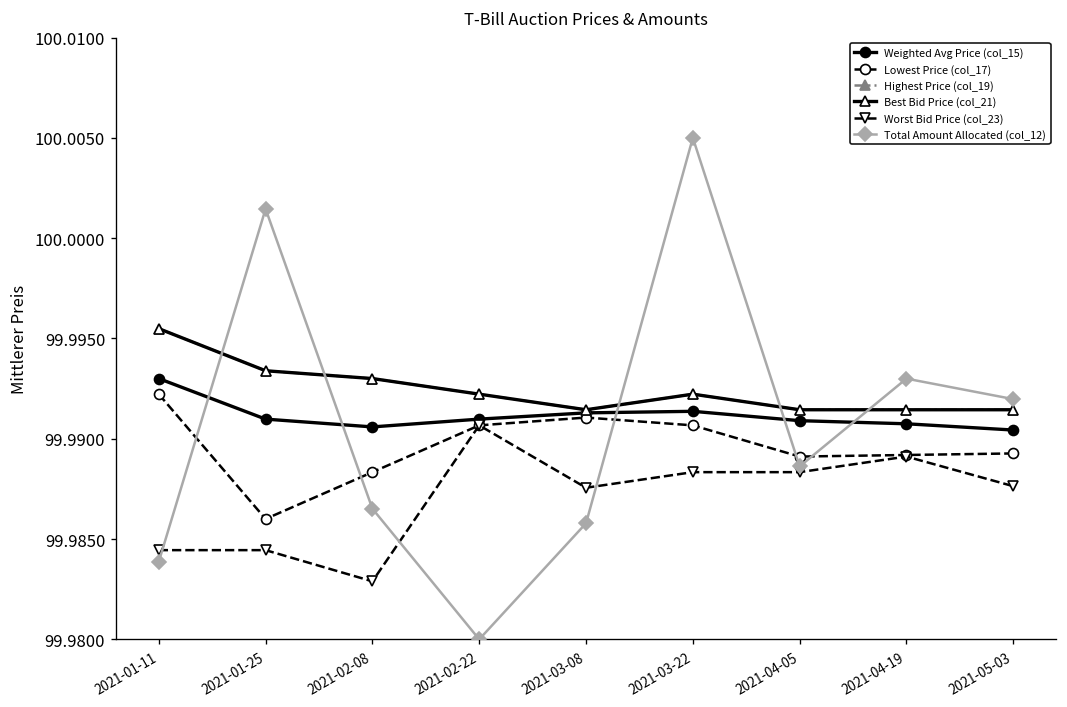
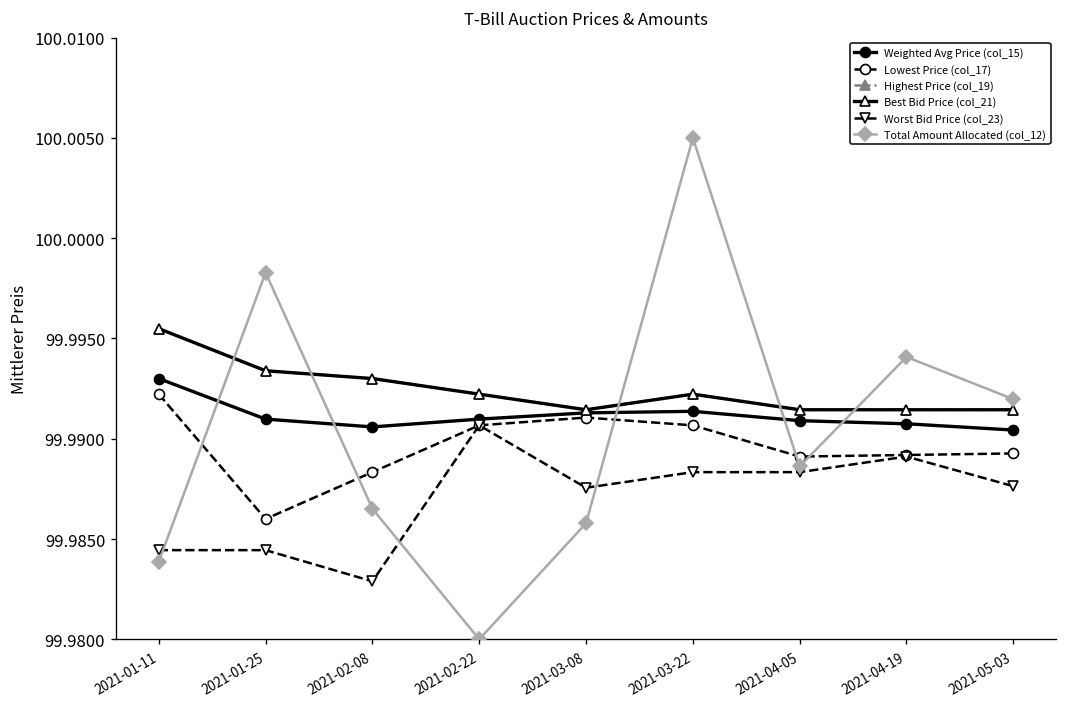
Total Amount Allocated (col_12), 2021-01-25: 100.0015 -> 99.9983
Total Amount Allocated (col_12), 2021-04-19: 99.9930 -> 99.9941
